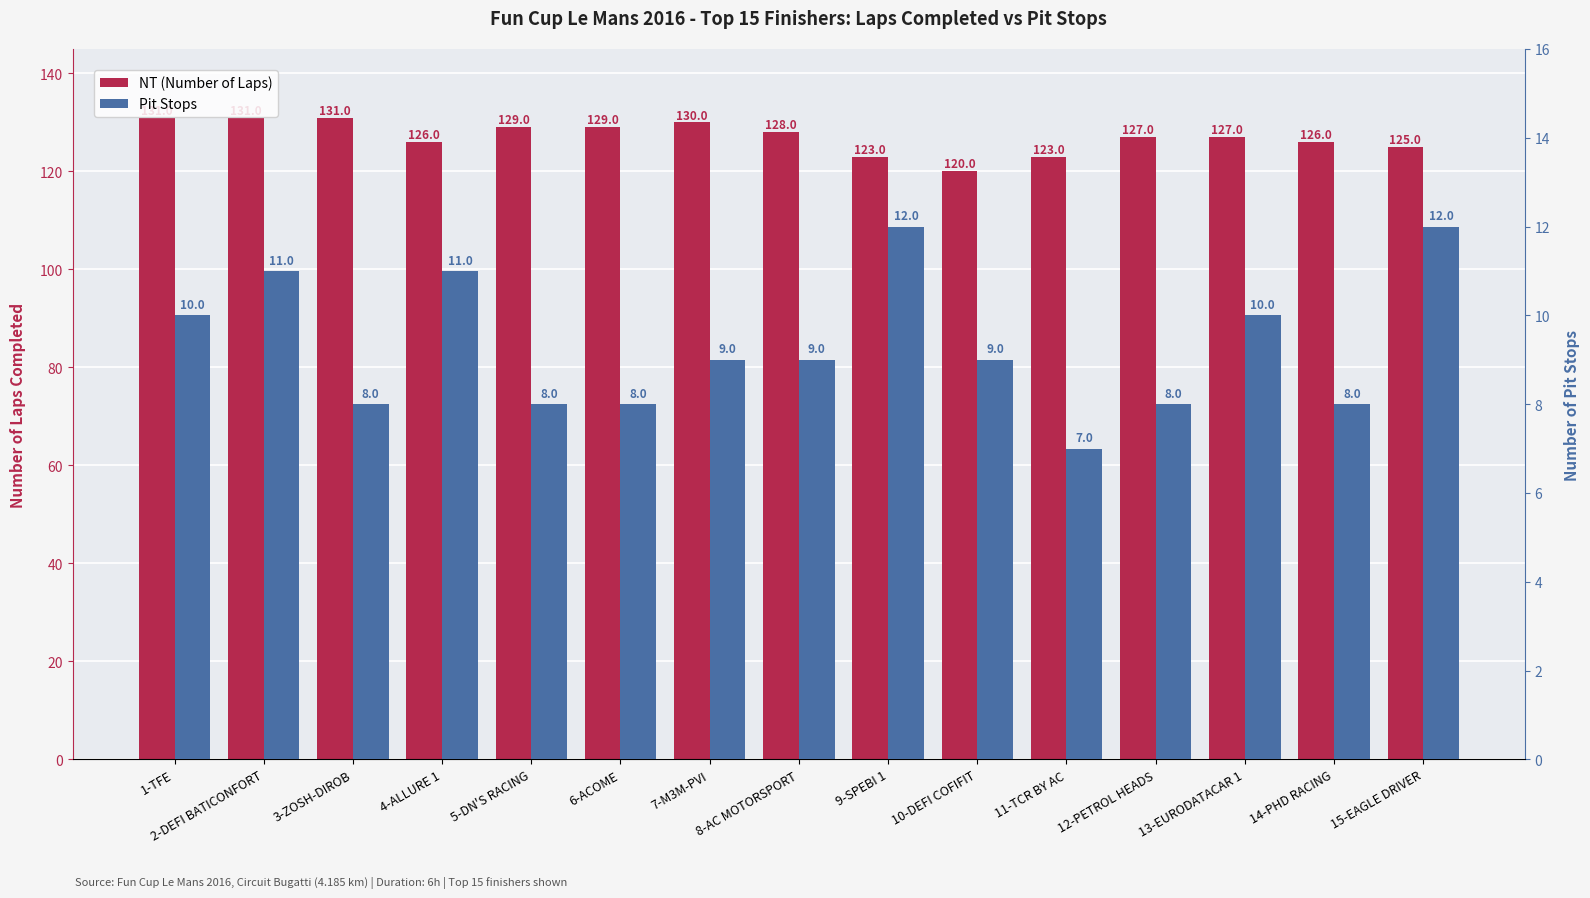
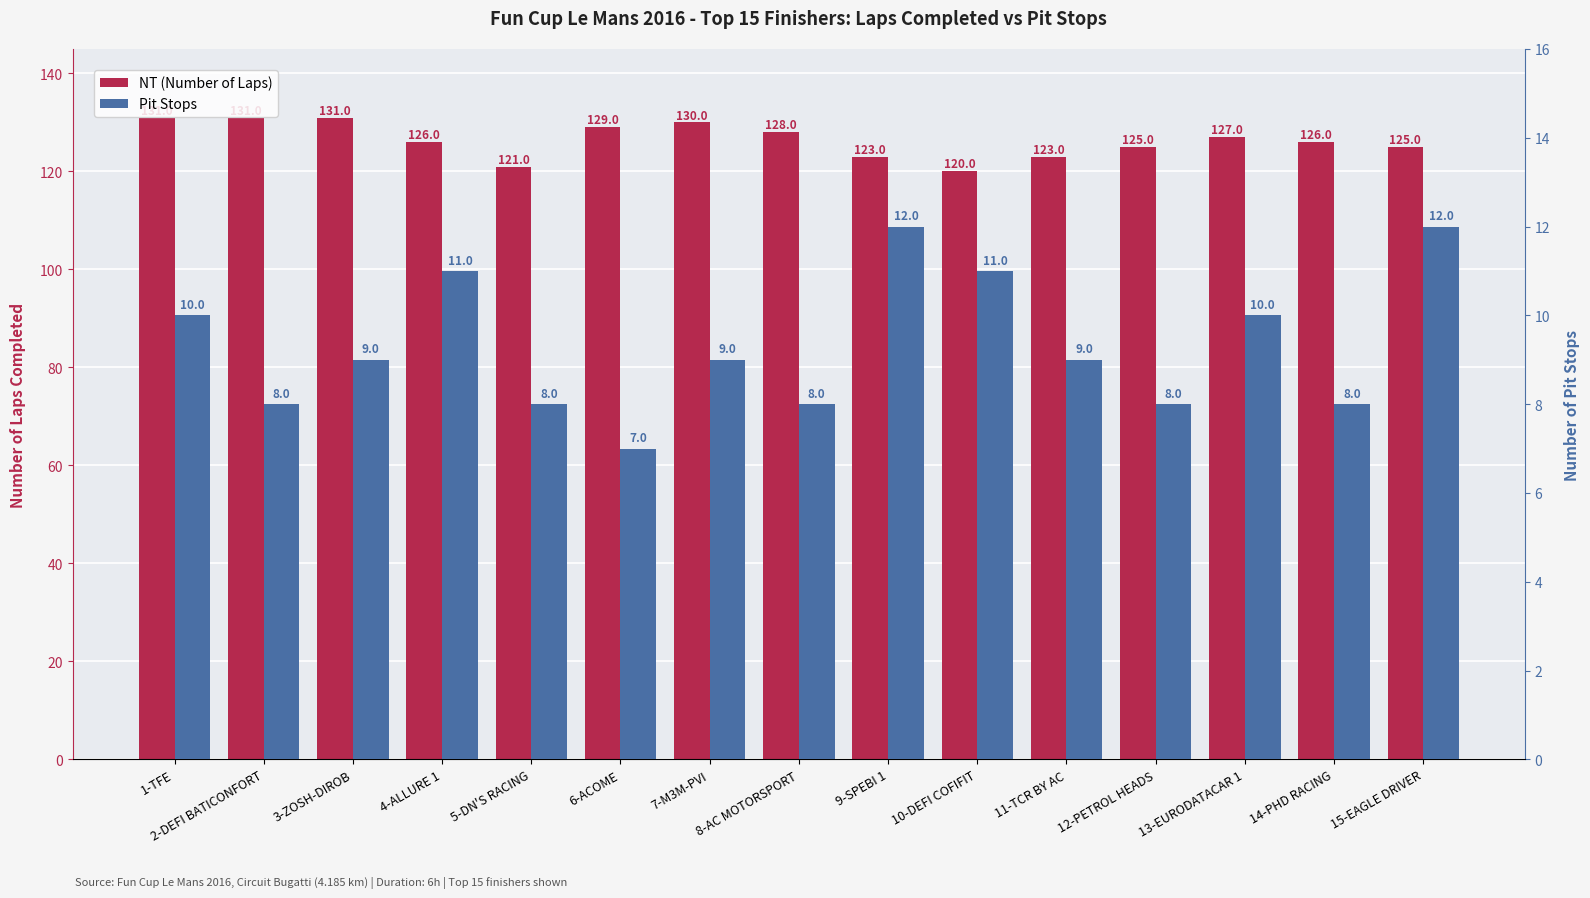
NT (Number of Laps), 5-DN'S RACING: 129.0 -> 121.0
NT (Number of Laps), 12-PETROL HEADS: 127.0 -> 125.0
Pit Stops, 2-DEFI BATICONFORT: 11.0 -> 8.0
Pit Stops, 3-ZOSH-DIROB: 8.0 -> 9.0
Pit Stops, 6-ACOME: 8.0 -> 7.0
Pit Stops, 8-AC MOTORSPORT: 9.0 -> 8.0
Pit Stops, 10-DEFI COFIFIT: 9.0 -> 11.0
Pit Stops, 11-TCR BY AC: 7.0 -> 9.0
